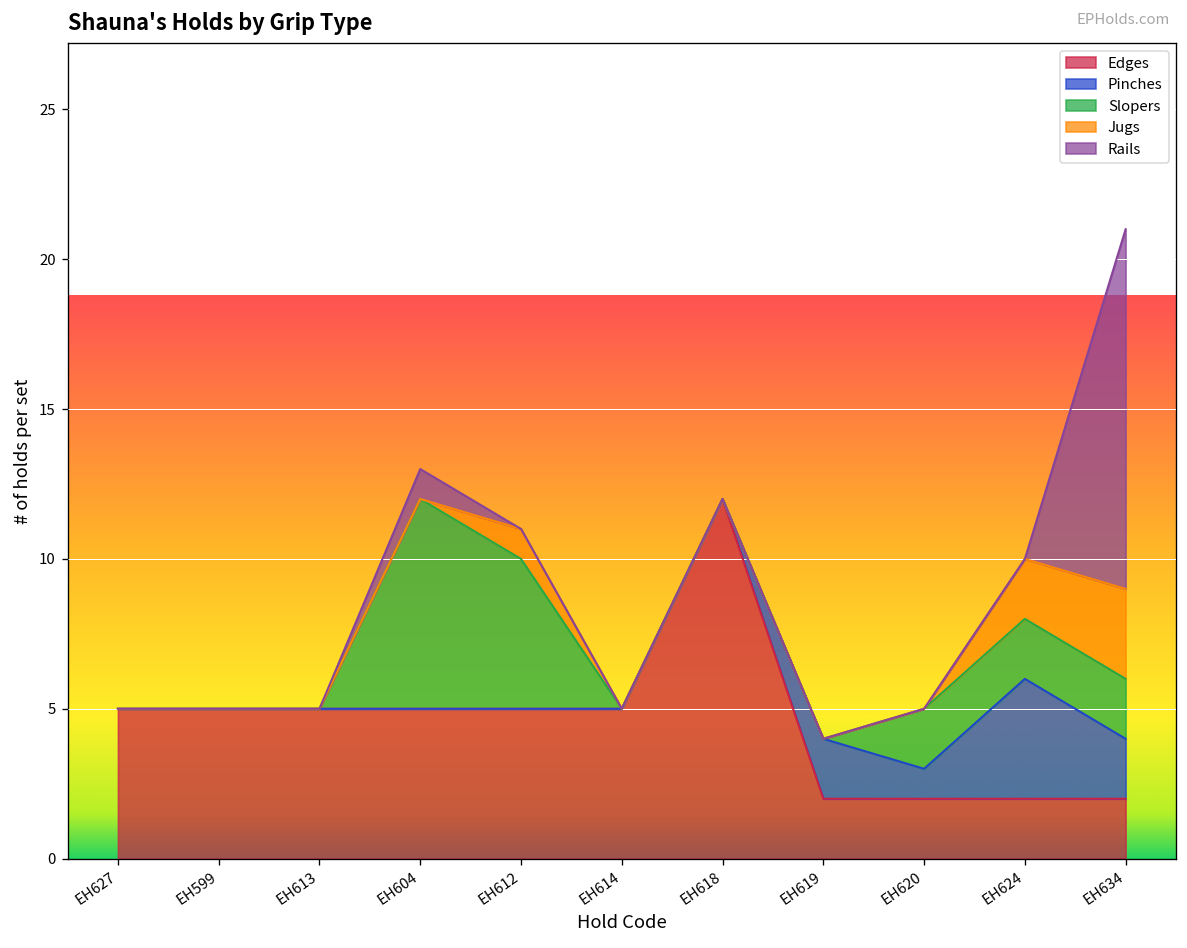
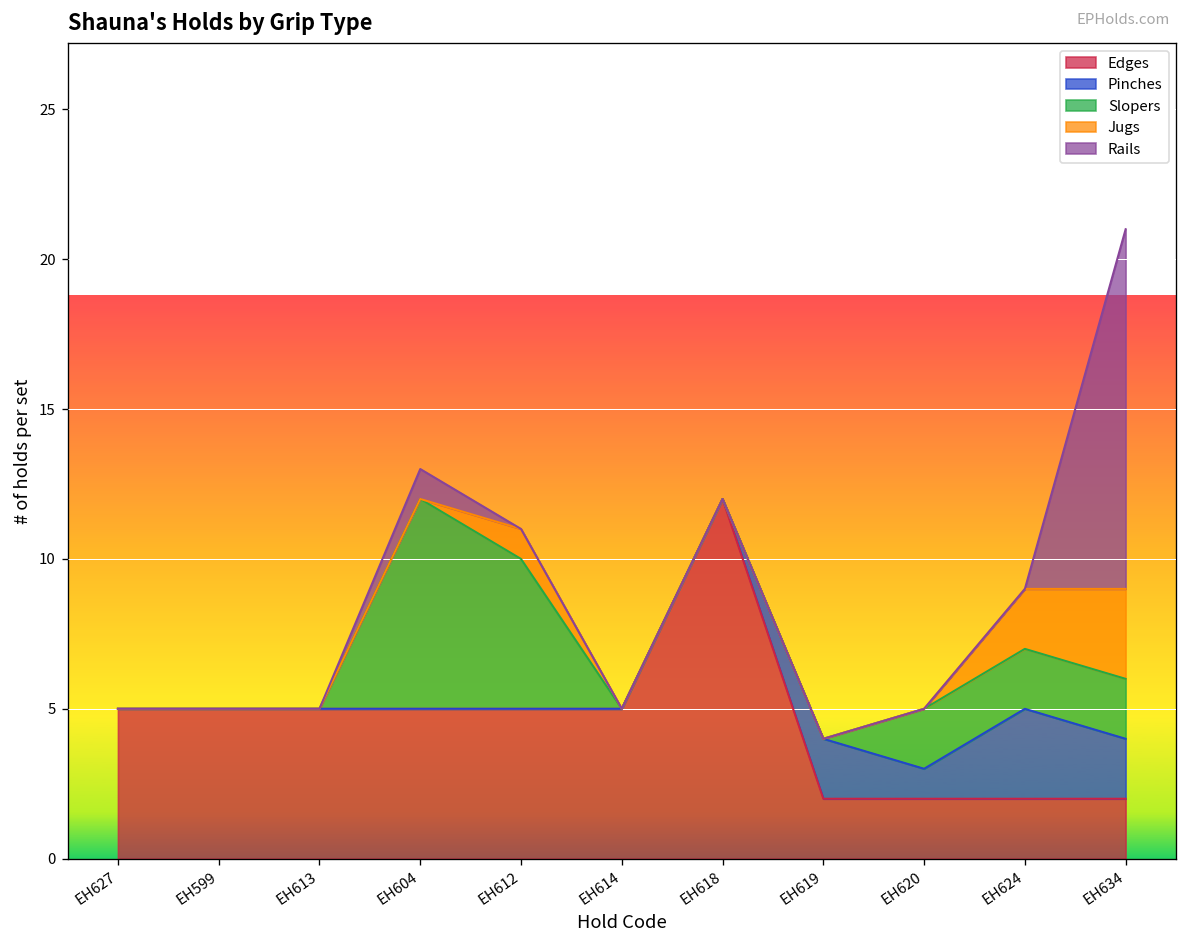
Pinches, EH624: 4 -> 3
